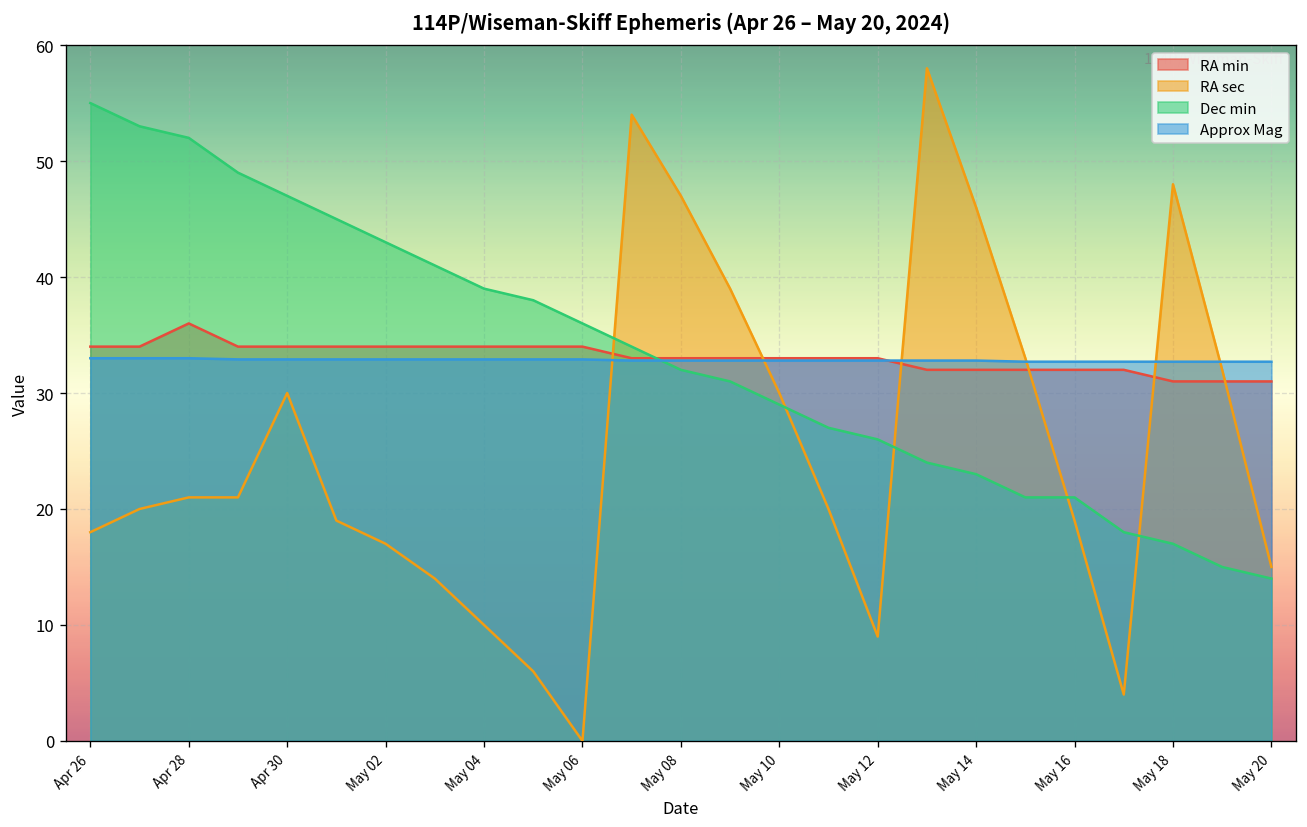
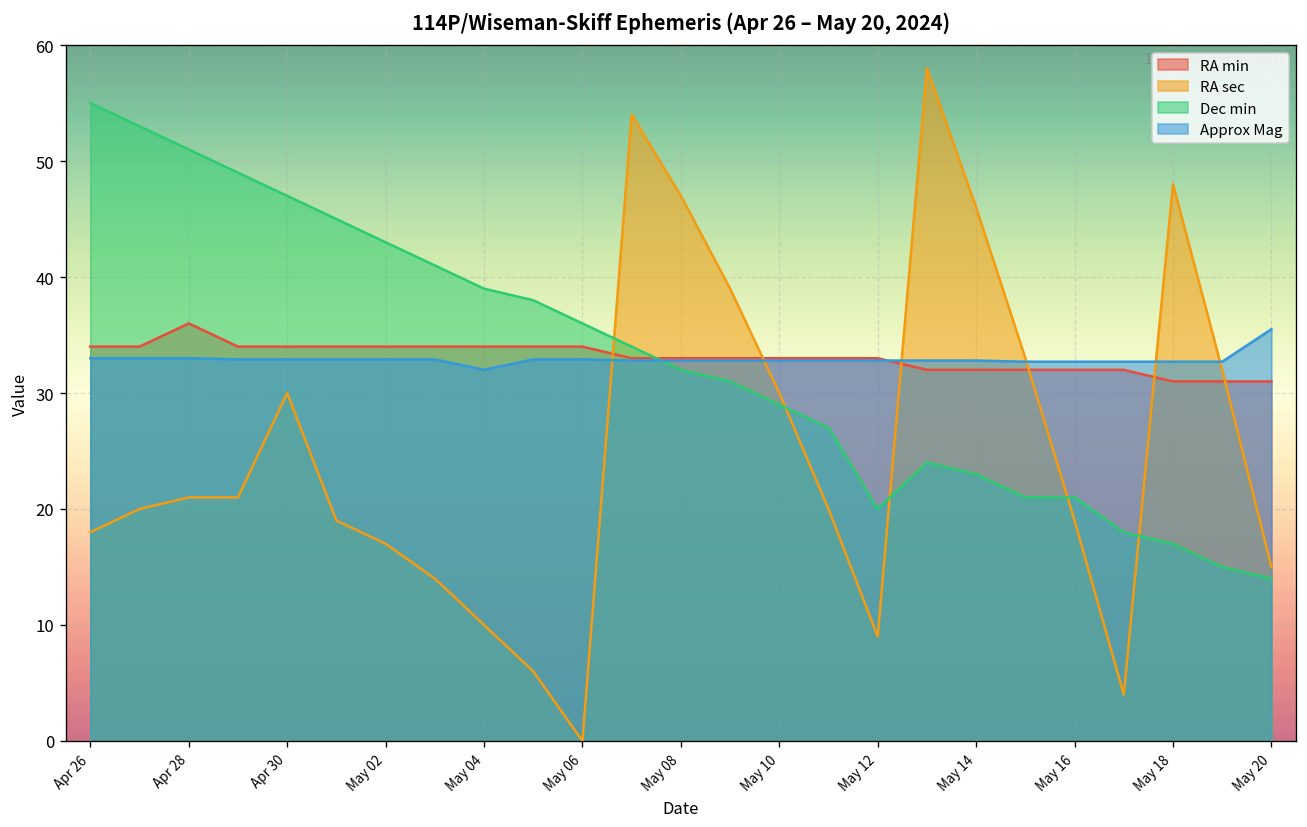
Dec min, Apr 28: 52 -> 51
Approx Mag, May 04: 33 -> 32
Dec min, May 12: 26 -> 20
Approx Mag, May 20: 33 -> 36
